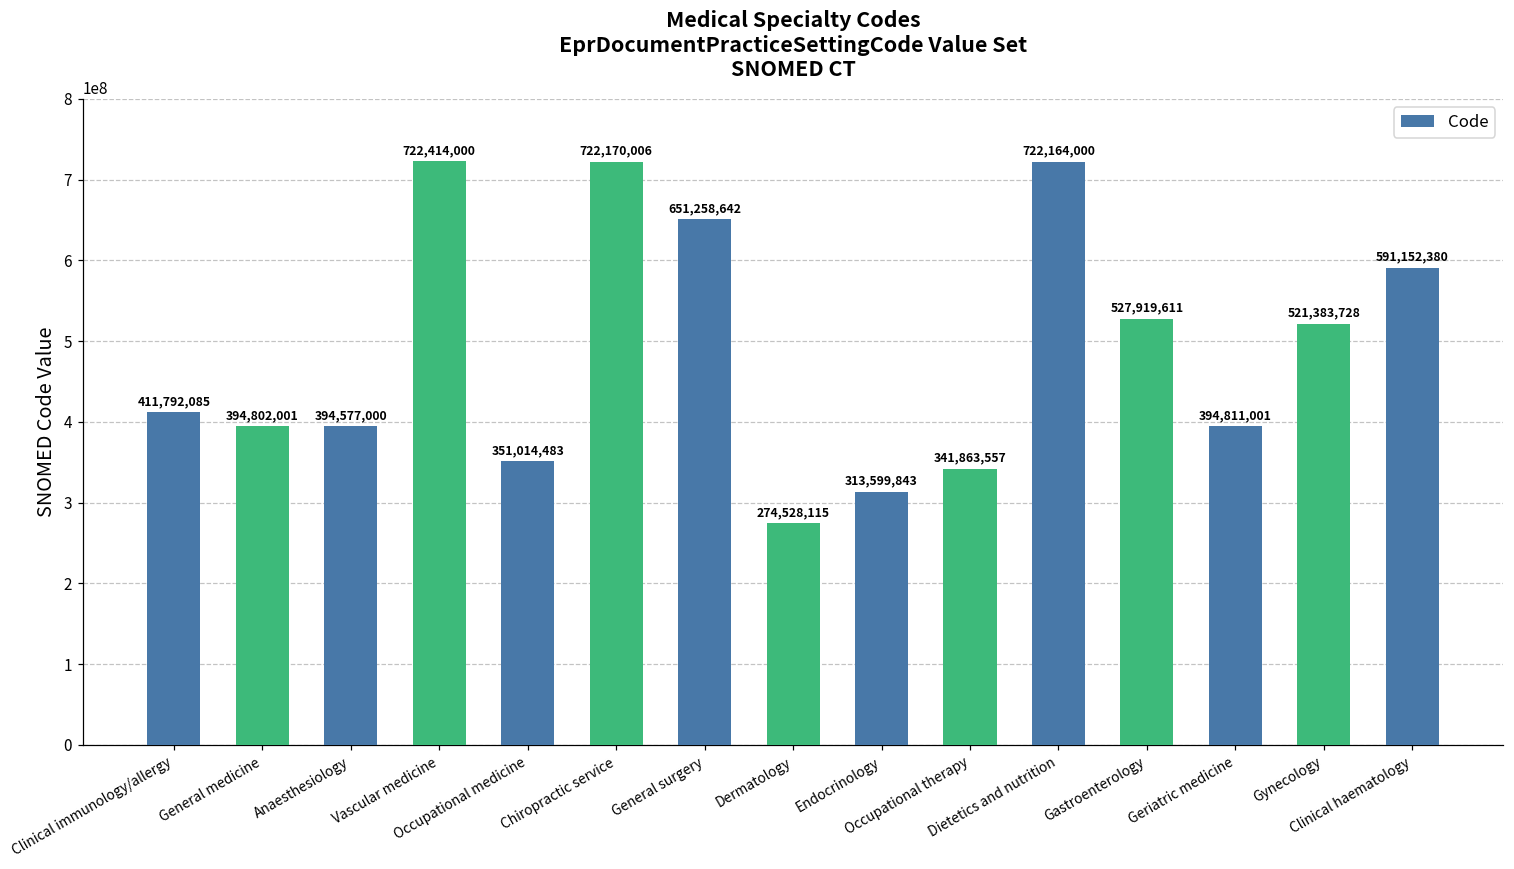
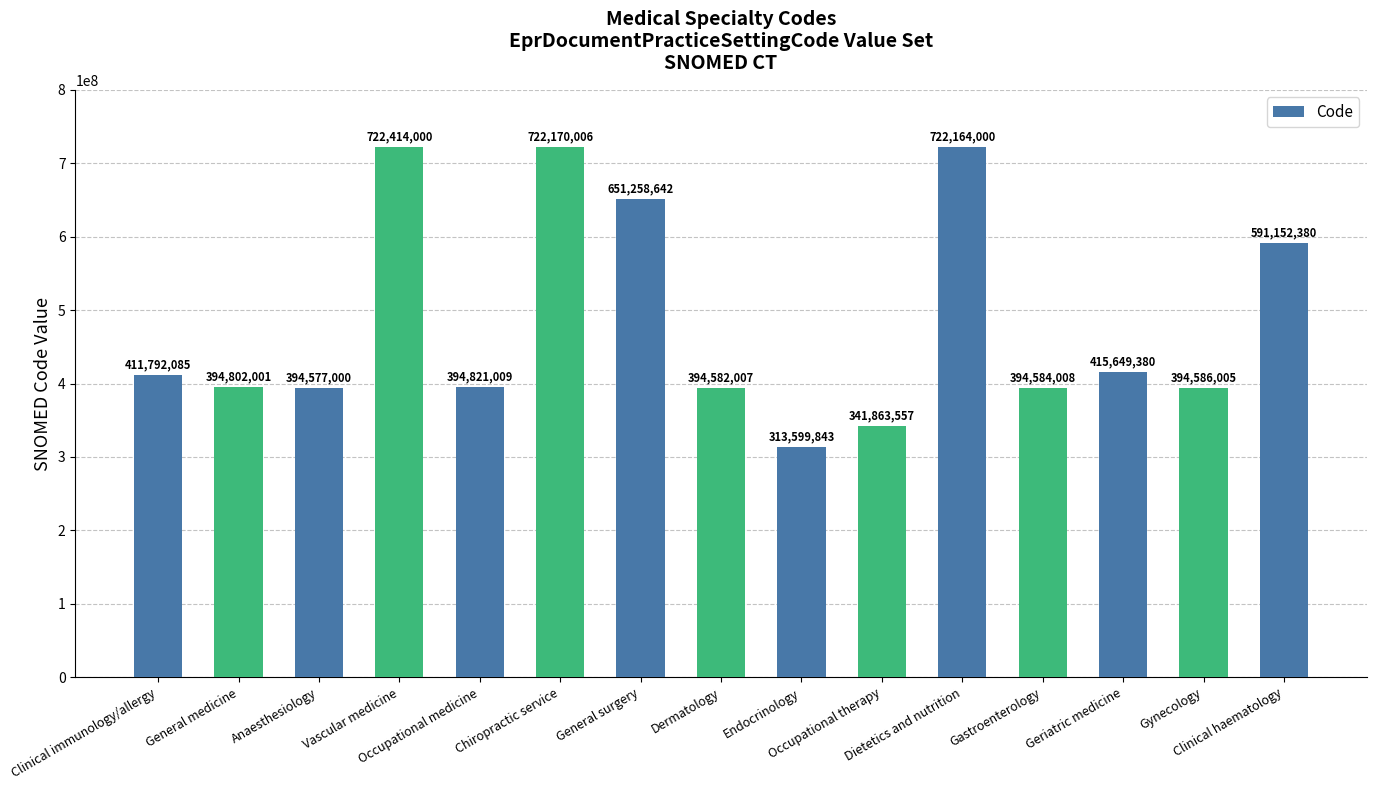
Occupational medicine: 351,014,483 -> 394,821,009
Dermatology: 274,528,115 -> 394,582,007
Gastroenterology: 527,919,611 -> 394,584,008
Geriatric medicine: 394,811,001 -> 415,649,380
Gynecology: 521,383,728 -> 394,586,005
